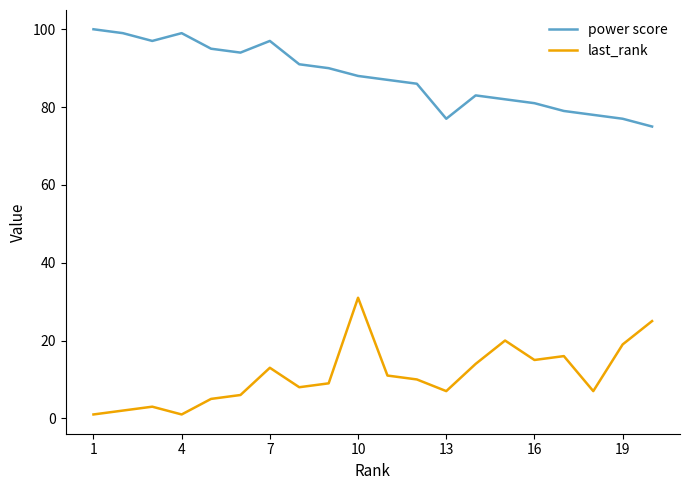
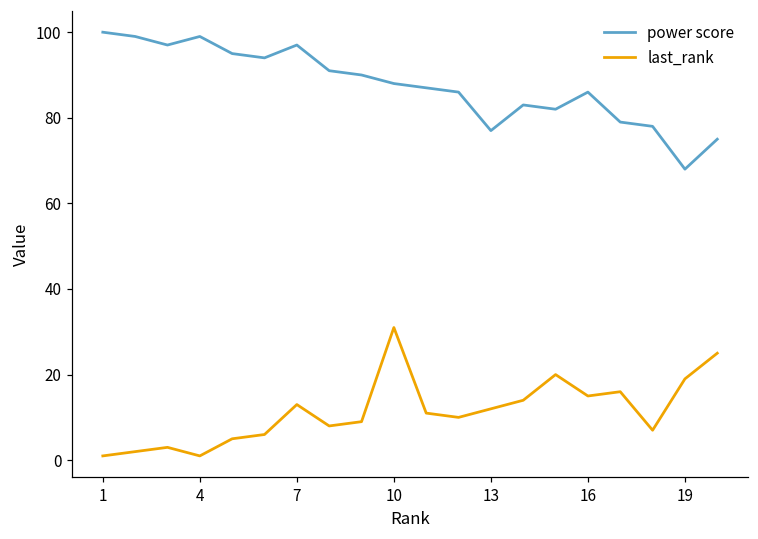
last_rank, 13: 7 -> 12
power score, 16: 81 -> 86
power score, 19: 77 -> 68
